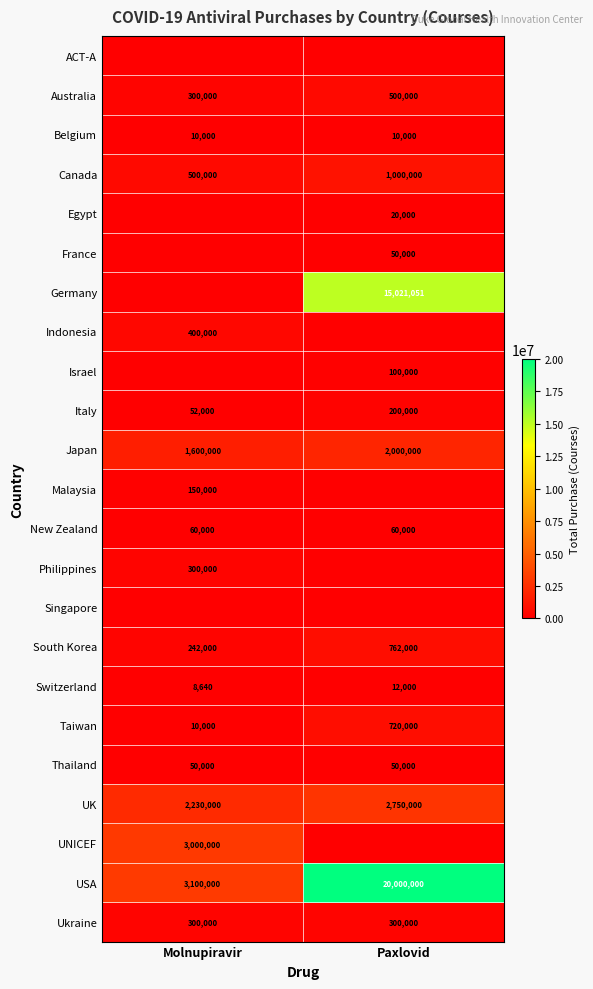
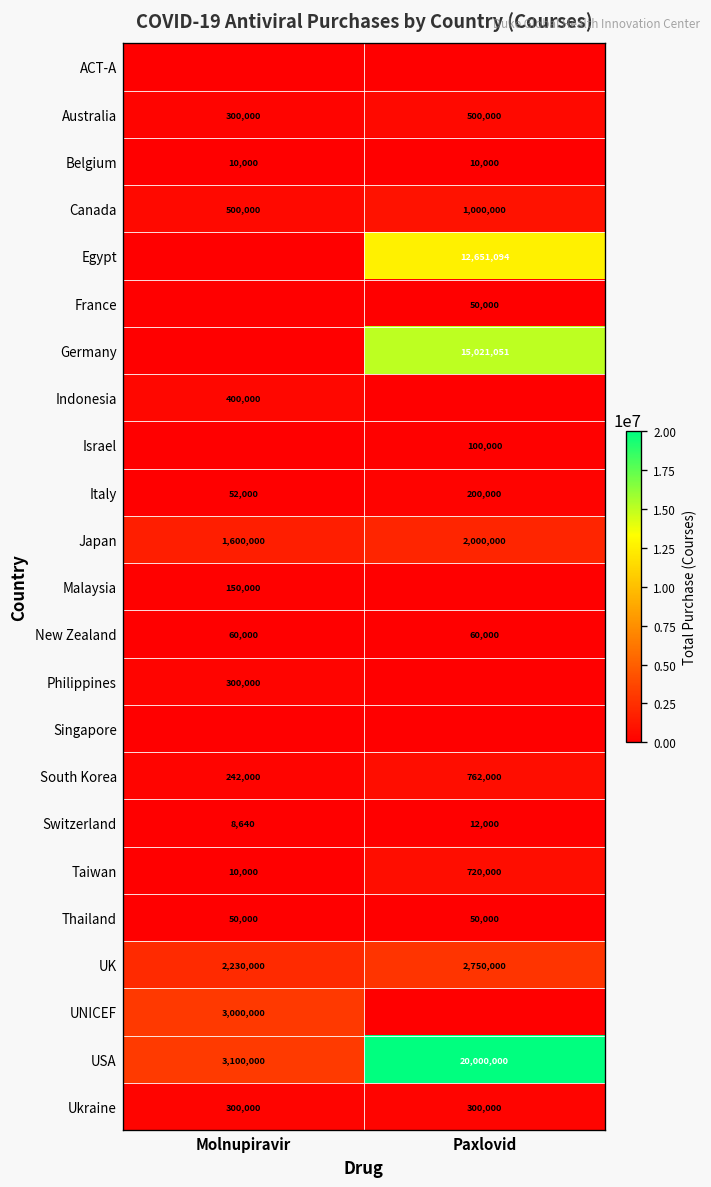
Egypt, Paxlovid: 20,000 -> 12,651,094
